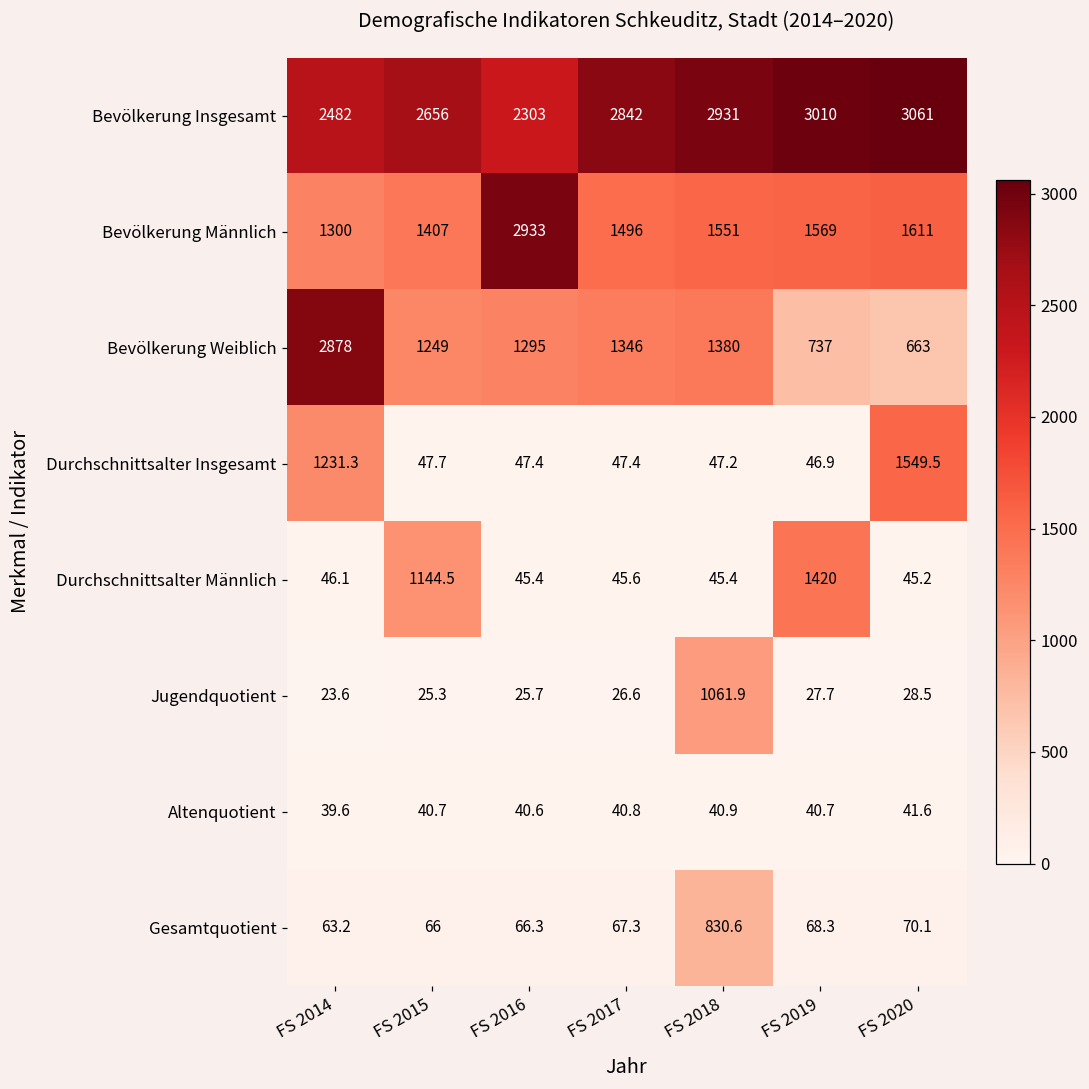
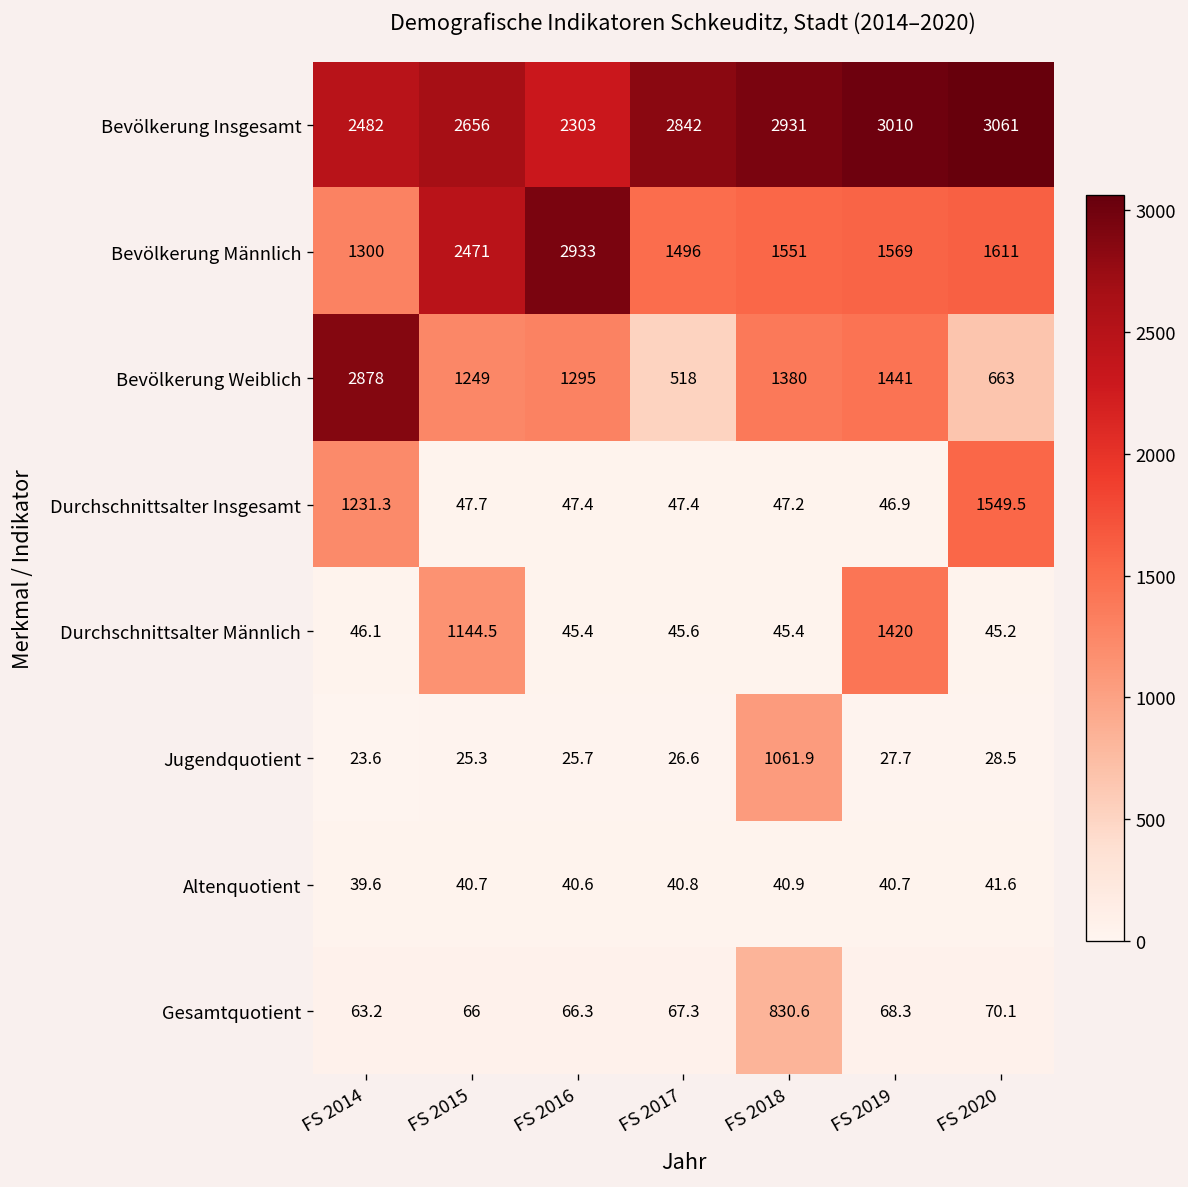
Bevölkerung Männlich, FS 2015: 1407 -> 2471
Bevölkerung Weiblich, FS 2017: 1346 -> 518
Bevölkerung Weiblich, FS 2019: 737 -> 1441
